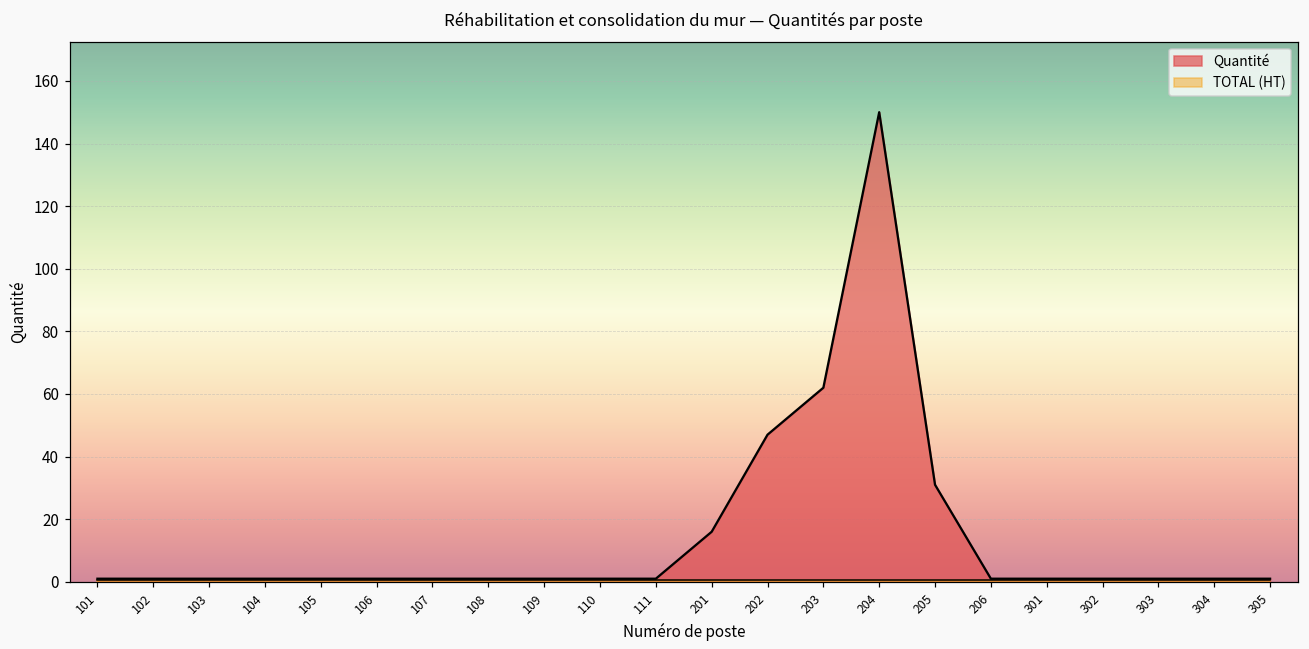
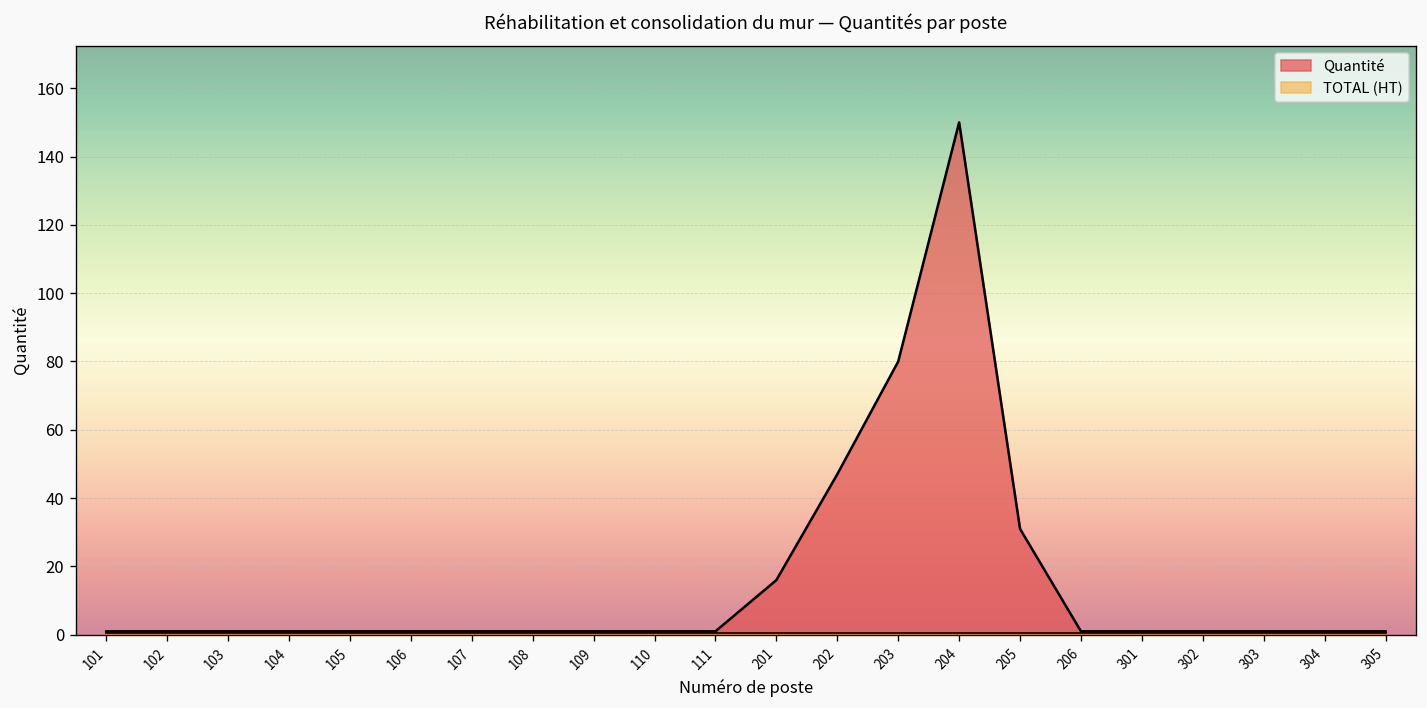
Quantité, 203: 62 -> 80
